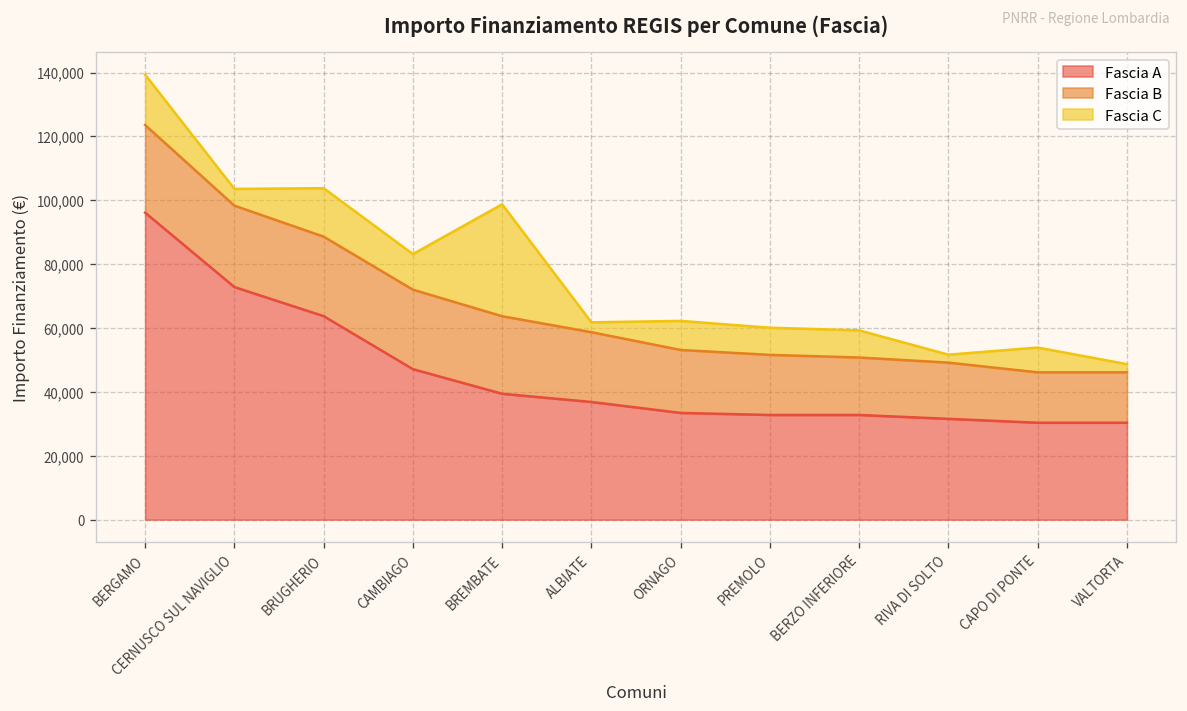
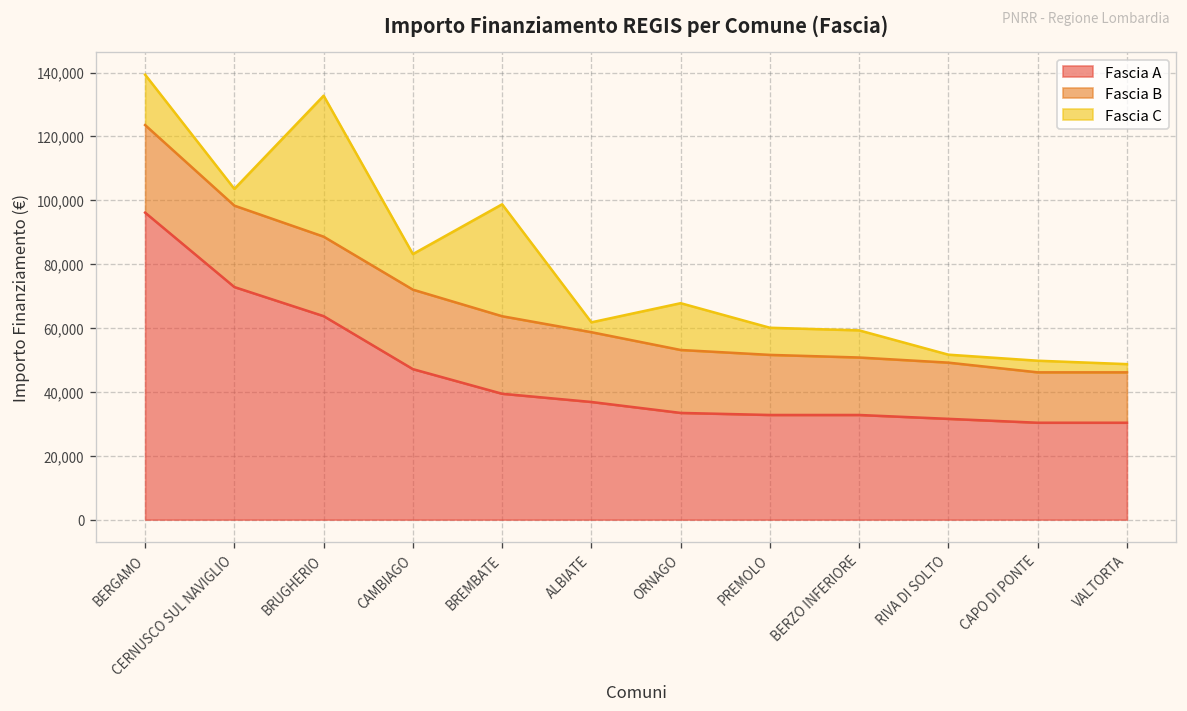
Fascia C, BRUGHERIO: 15,000 -> 44,000
Fascia C, ORNAGO: 9,000 -> 15,000
Fascia C, CAPO DI PONTE: 8,000 -> 4,000
